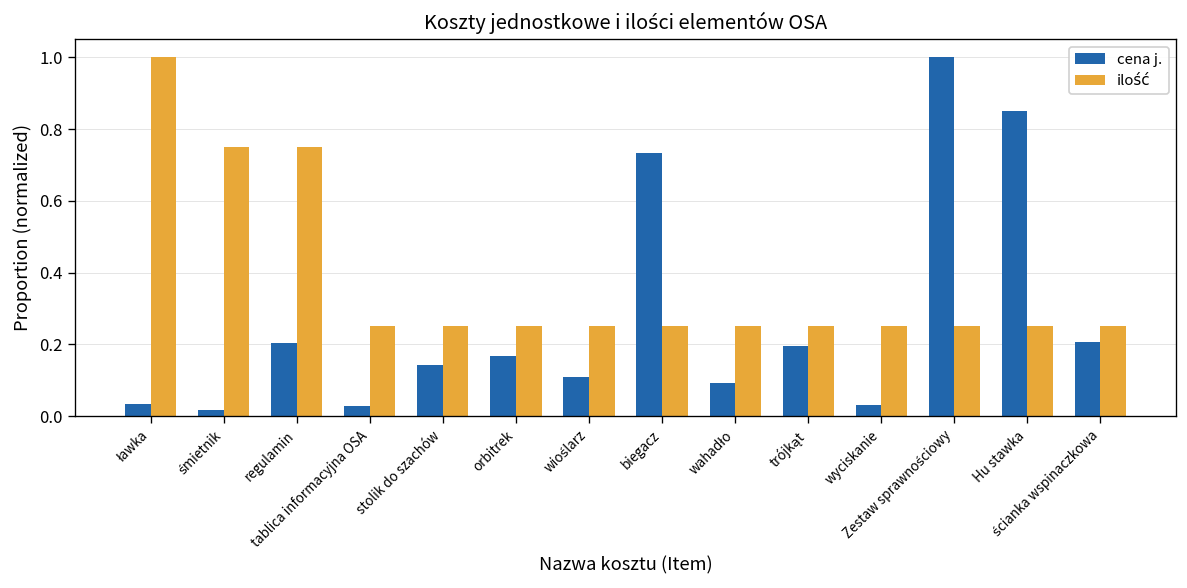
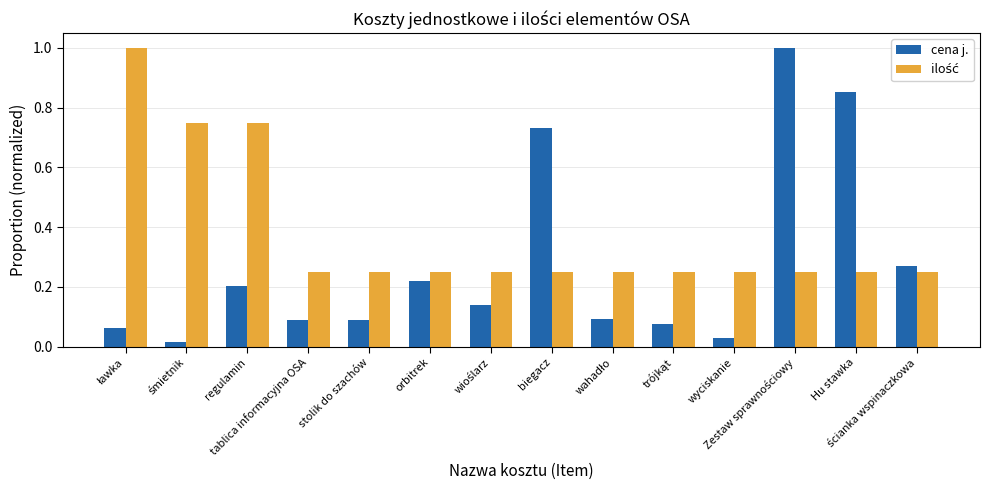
cena j., ławka: 0.03 -> 0.06
cena j., tablica informacyjna OSA: 0.03 -> 0.09
cena j., stolik do szachów: 0.14 -> 0.09
cena j., orbitrek: 0.17 -> 0.22
cena j., wioślarz: 0.11 -> 0.14
cena j., trójkąt: 0.19 -> 0.08
cena j., ścianka wspinaczkowa: 0.21 -> 0.27
